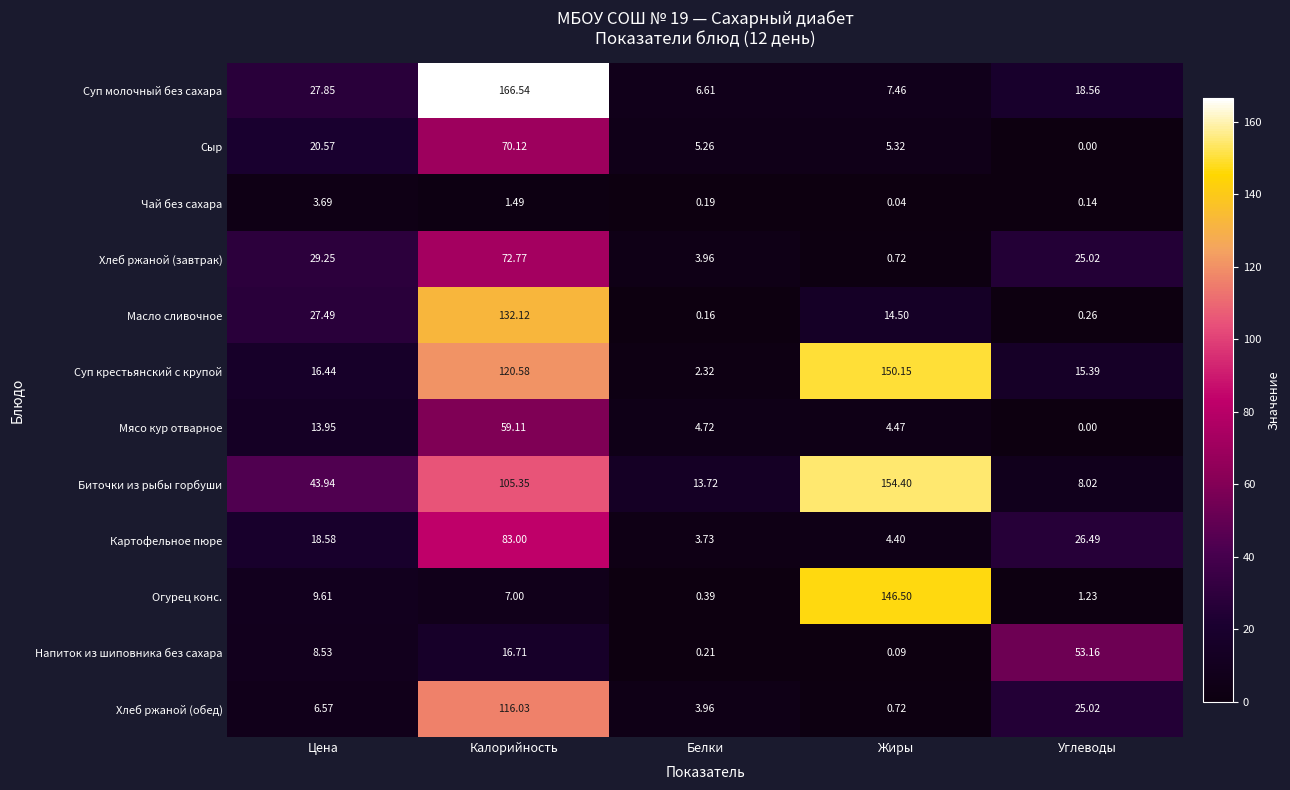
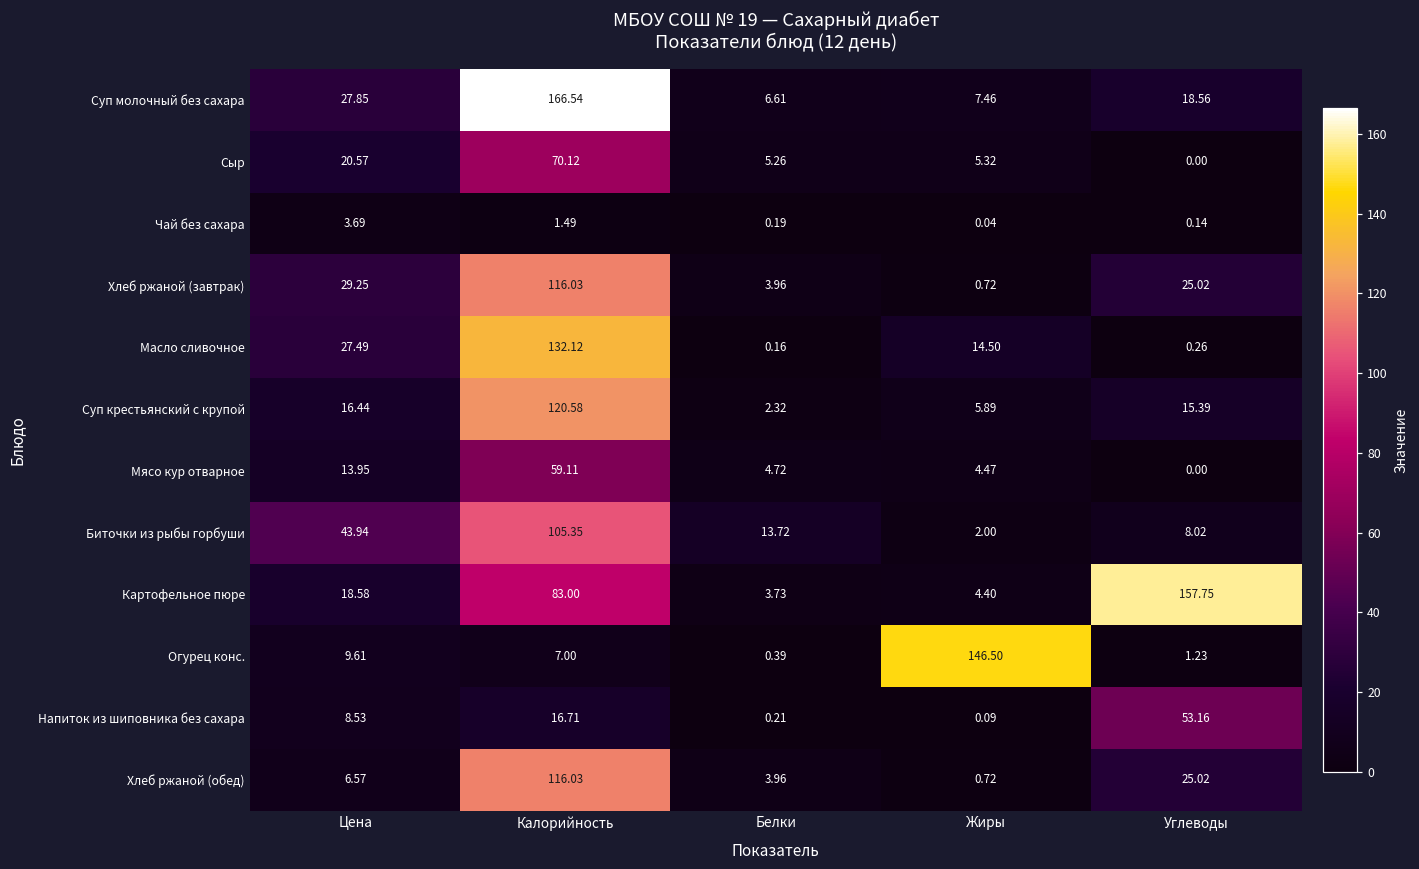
Хлеб ржаной (завтрак), Калорийность: 72.77 -> 116.03
Суп крестьянский с крупой, Жиры: 150.15 -> 5.89
Биточки из рыбы горбуши, Жиры: 154.40 -> 2.00
Картофельное пюре, Углеводы: 26.49 -> 157.75
